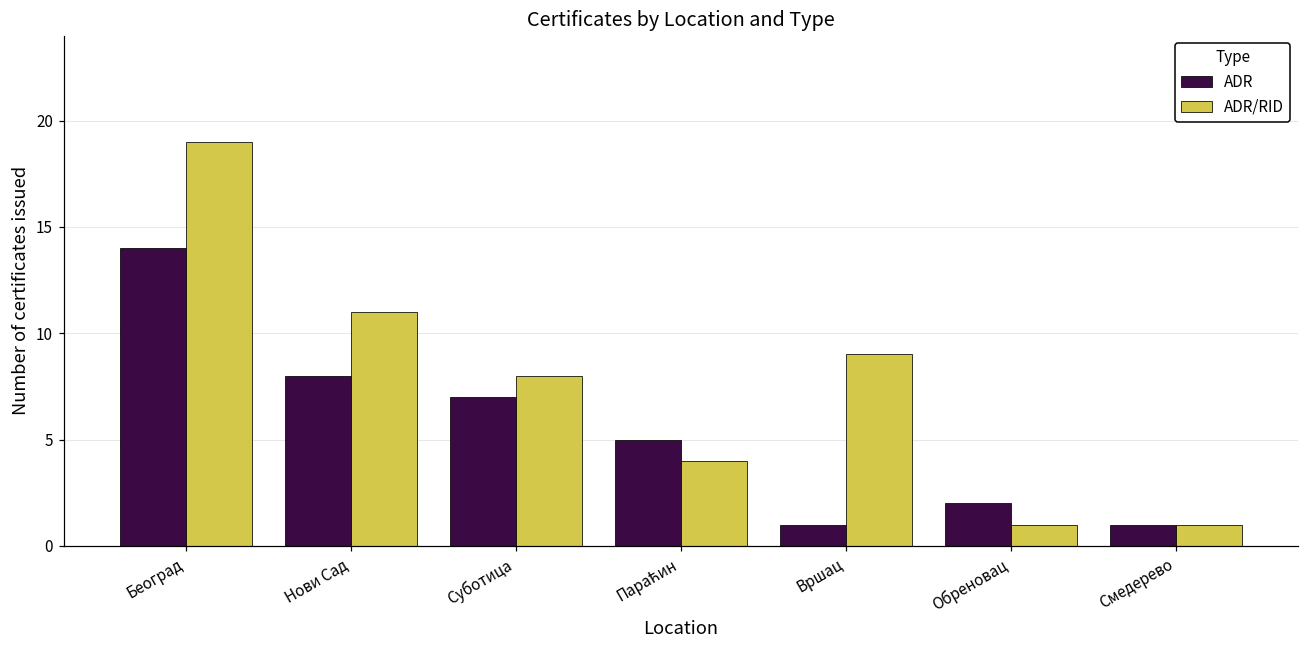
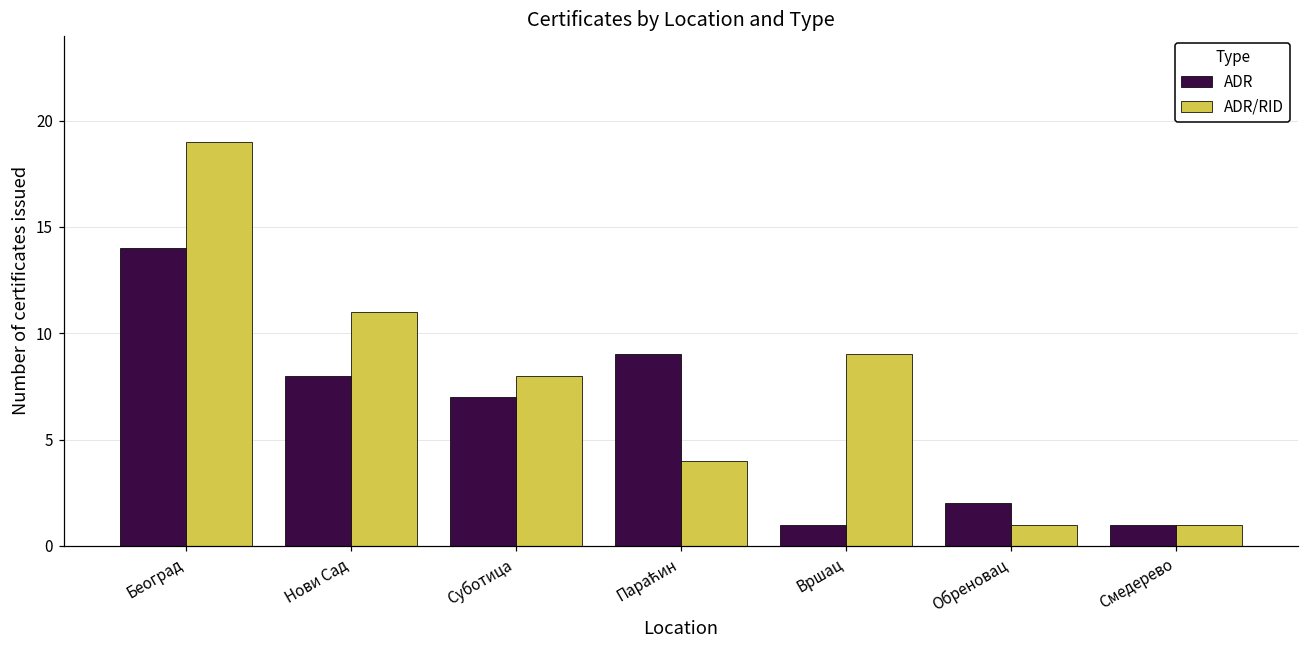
ADR, Параћин: 5 -> 9
